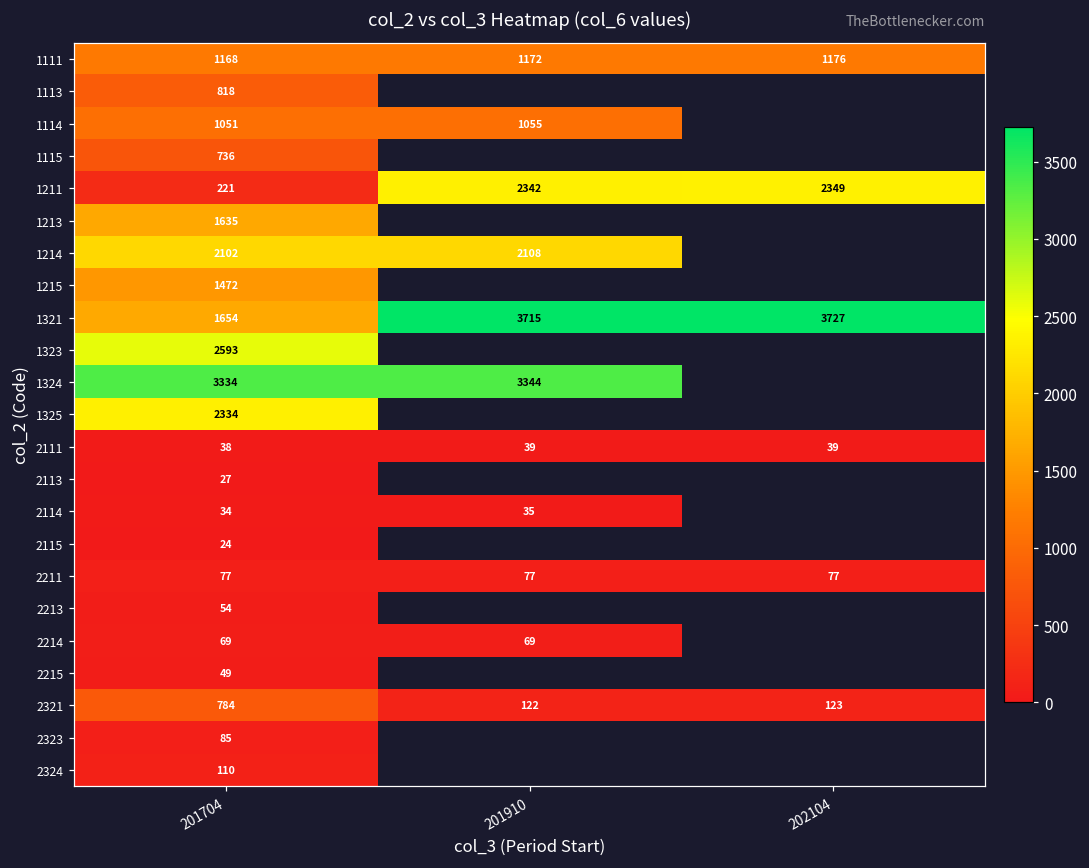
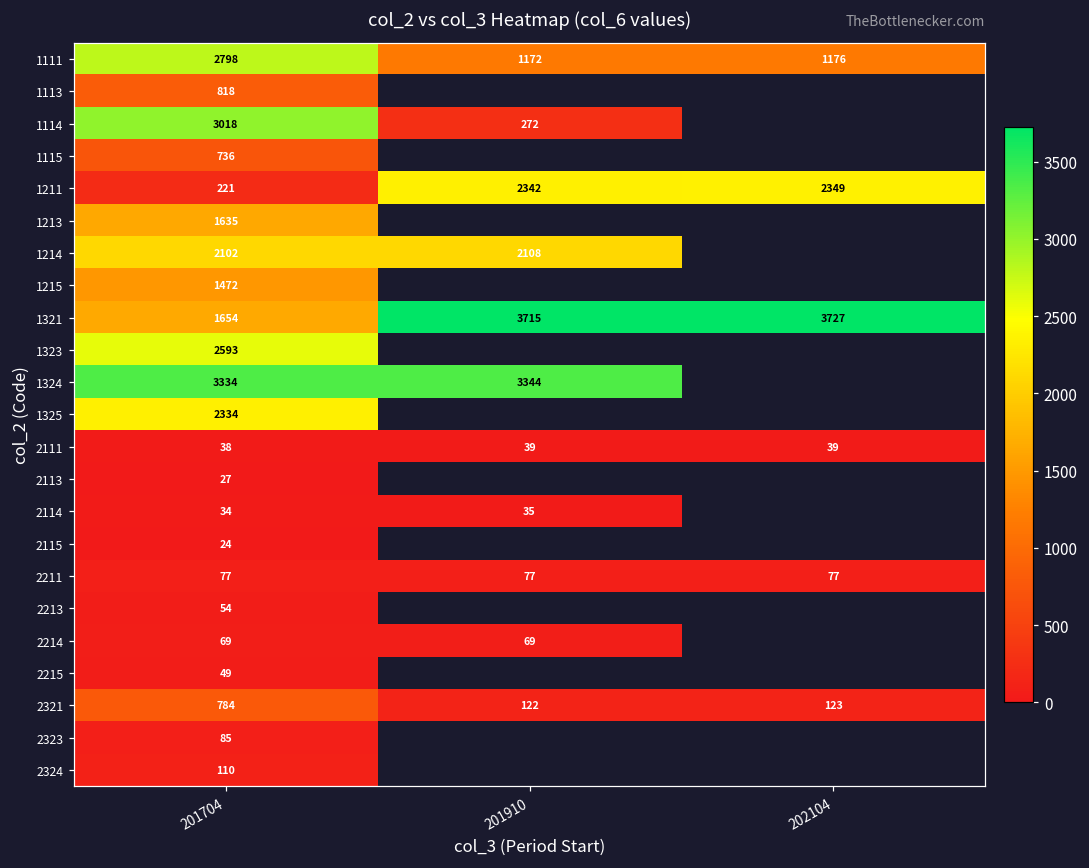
1111, 201704: 1168 -> 2798
1114, 201704: 1051 -> 3018
1114, 201910: 1055 -> 272
